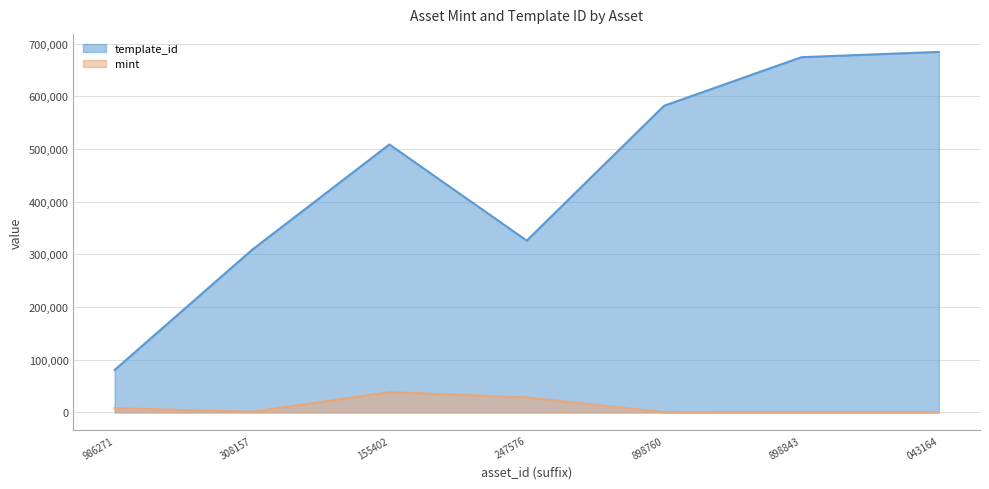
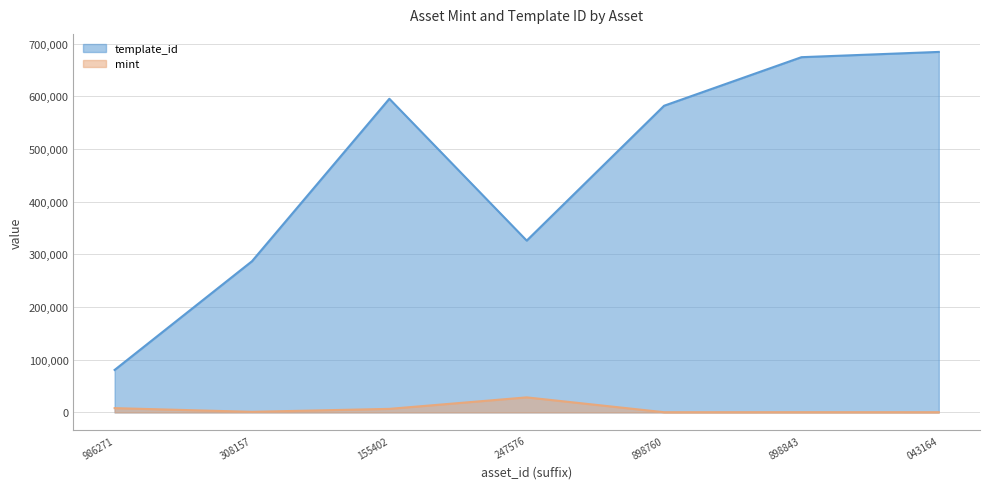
template_id, 308157: 310,000 -> 290,000
template_id, 155402: 510,000 -> 600,000
mint, 155402: 40,000 -> 10,000
